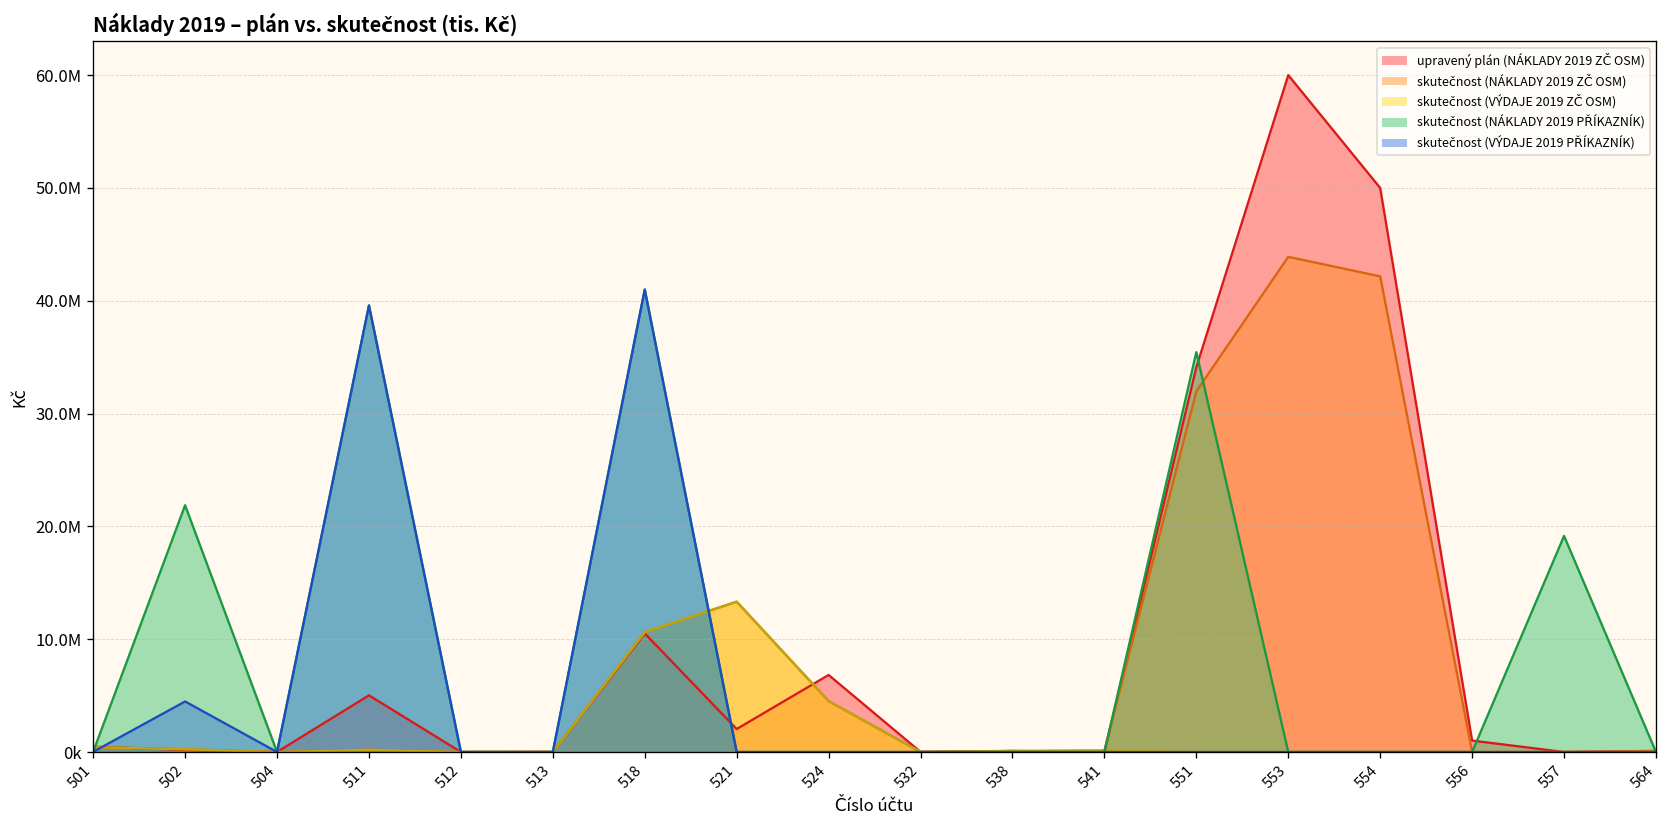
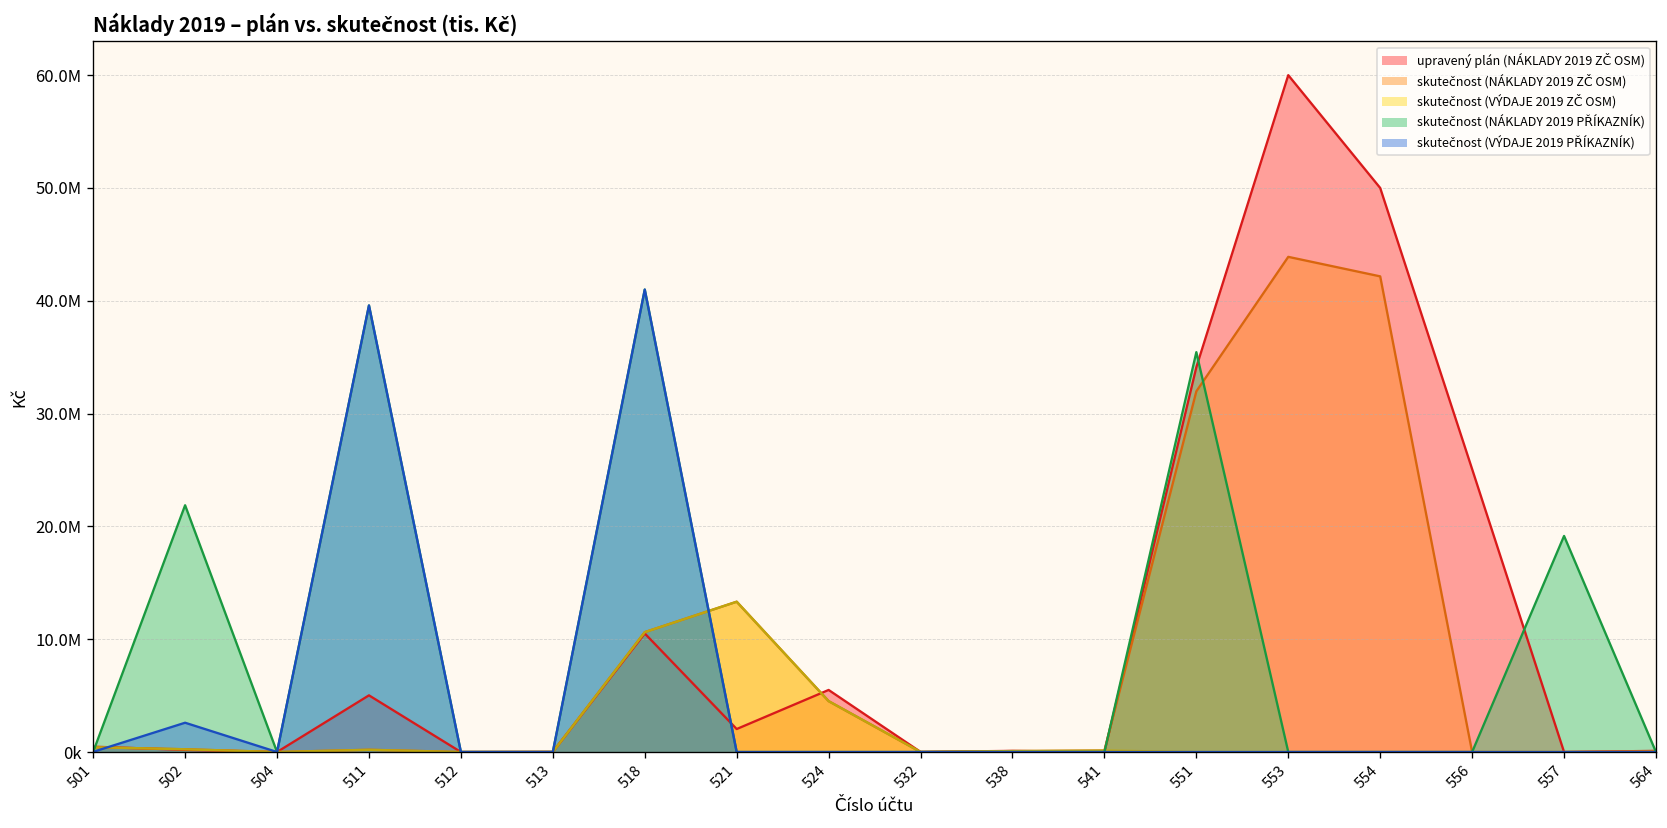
skutečnost (VÝDAJE 2019 PŘÍKAZNÍK), 502: 4000000 -> 3000000
upravený plán (NÁKLADY 2019 ZČ OSM), 524: 7000000 -> 6000000
upravený plán (NÁKLADY 2019 ZČ OSM), 556: 1000000 -> 25000000
